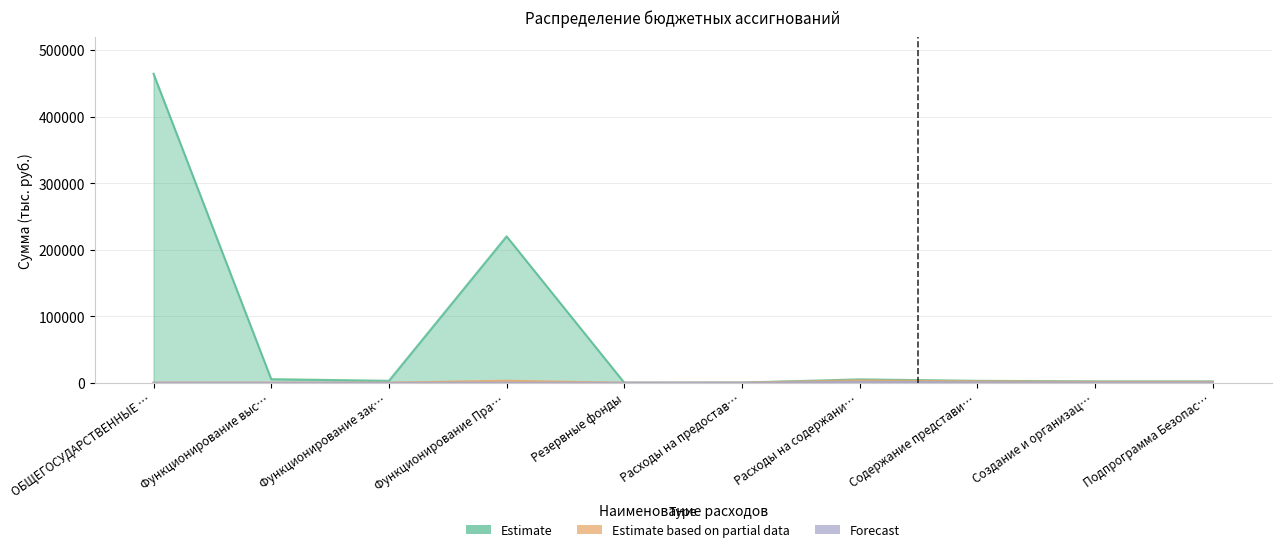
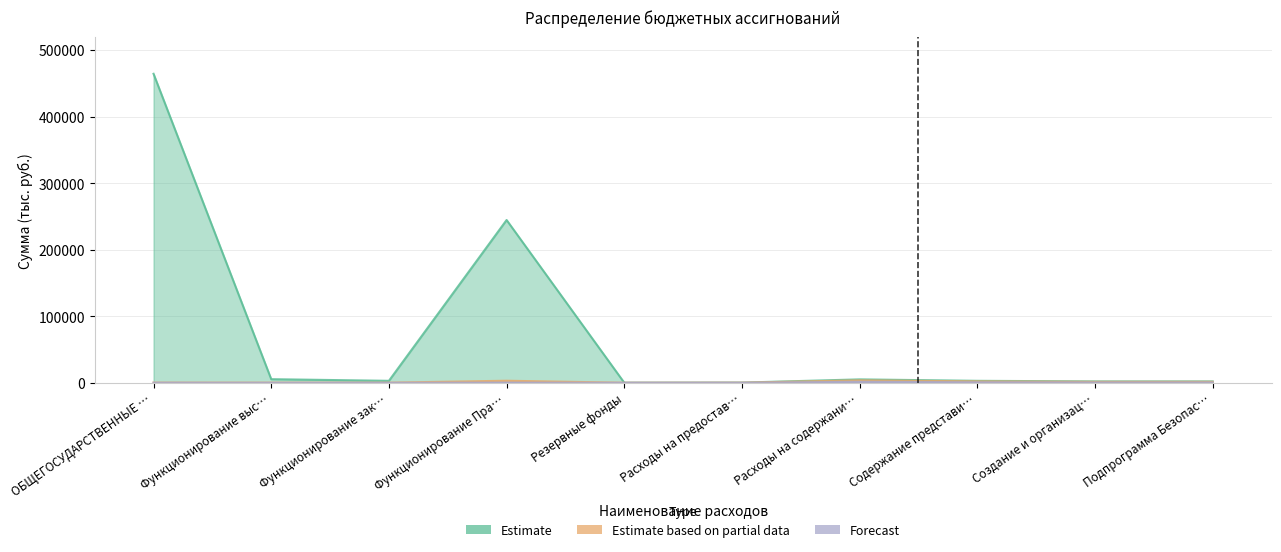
Estimate, Функционирование Пра…: 220000 -> 240000
